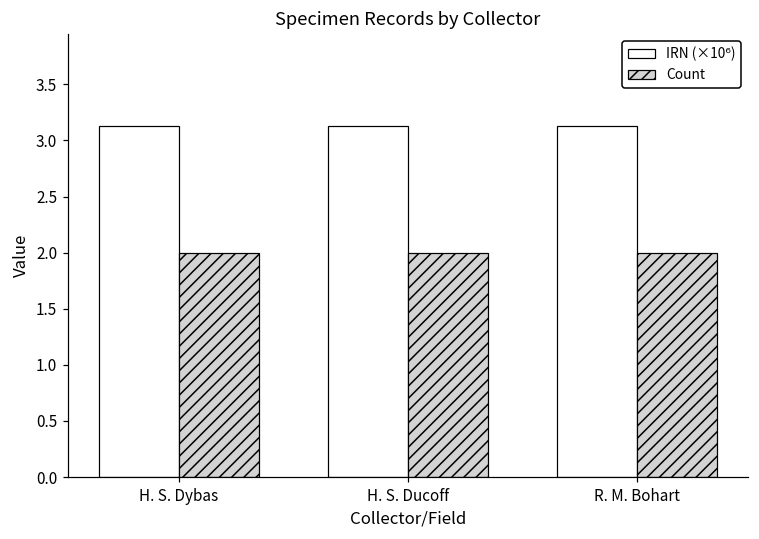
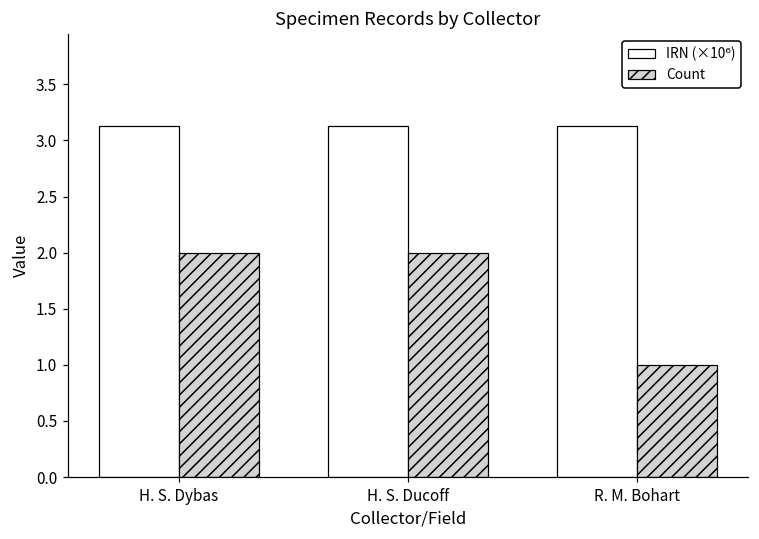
Count, R. M. Bohart: 2 -> 1
